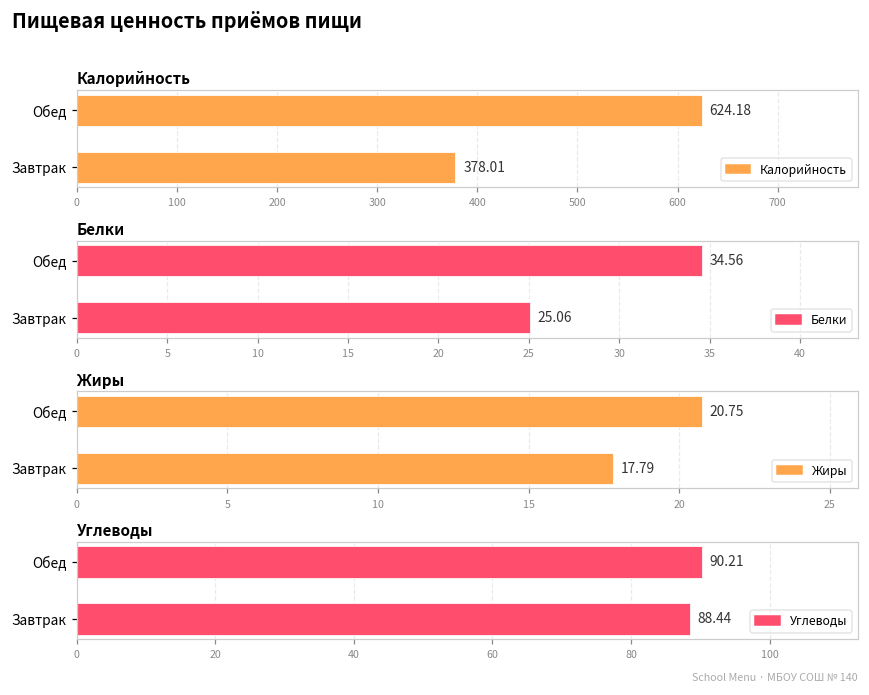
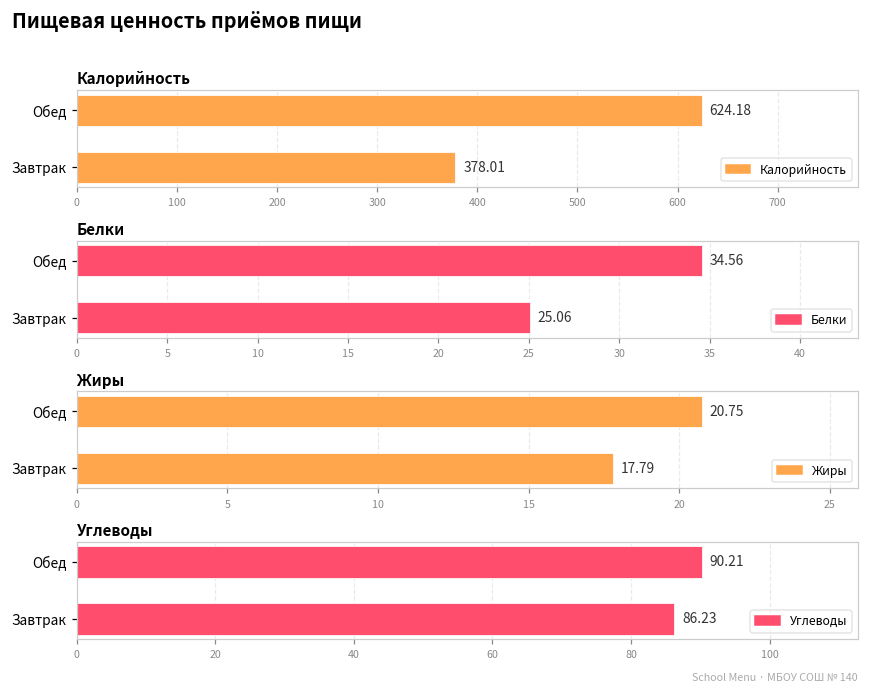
Углеводы, Завтрак: 88.44 -> 86.23
